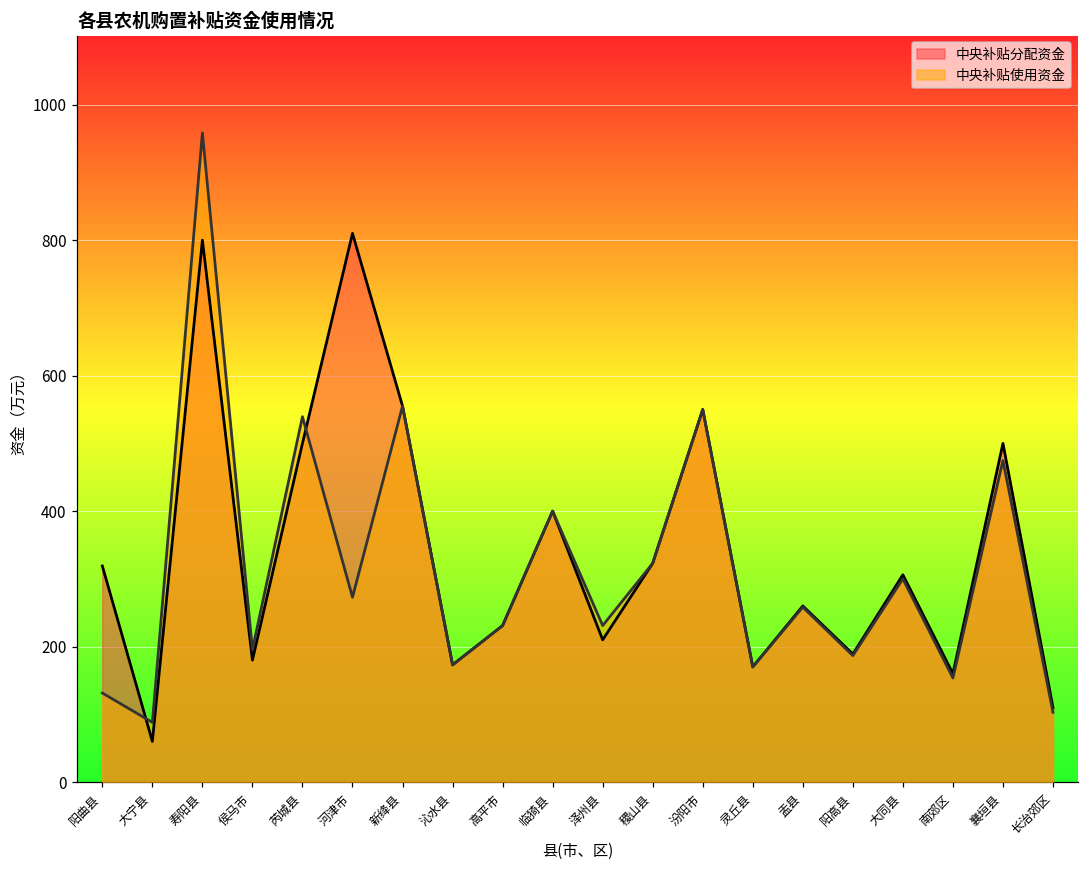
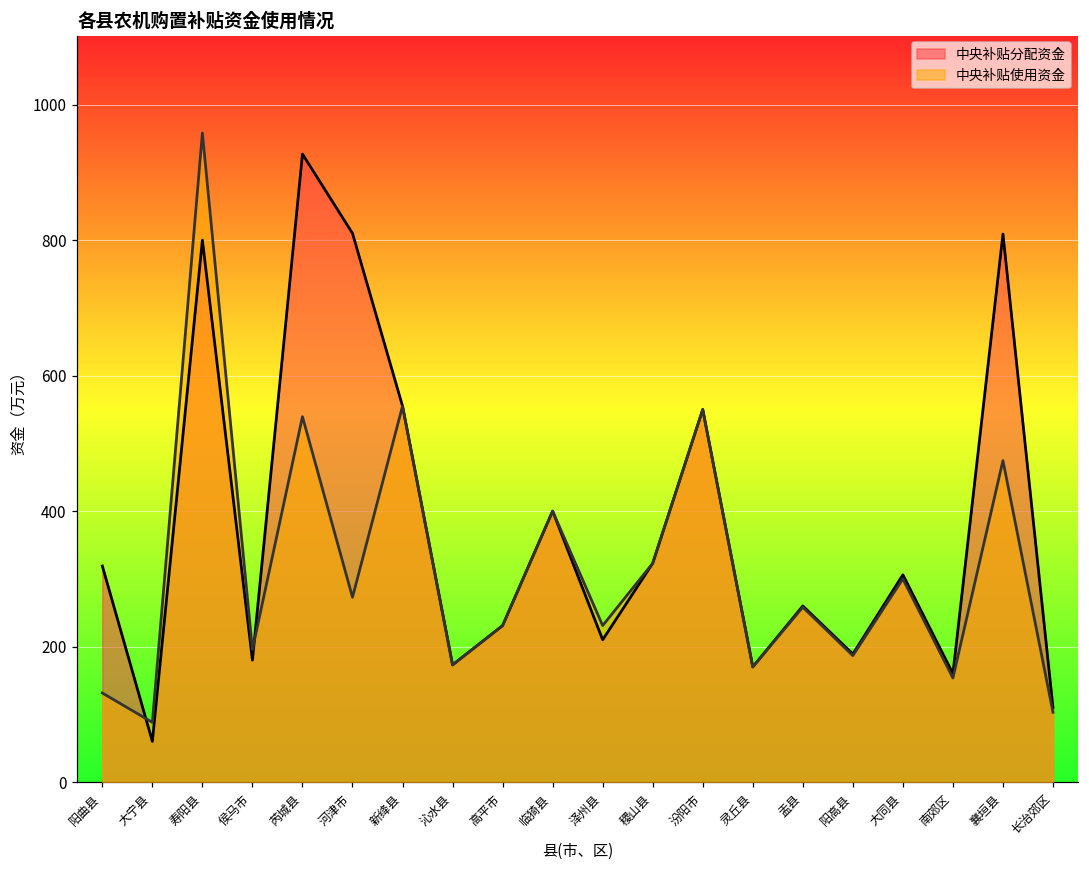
中央补贴分配资金, 芮城县: 500 -> 930
中央补贴分配资金, 襄垣县: 500 -> 810
